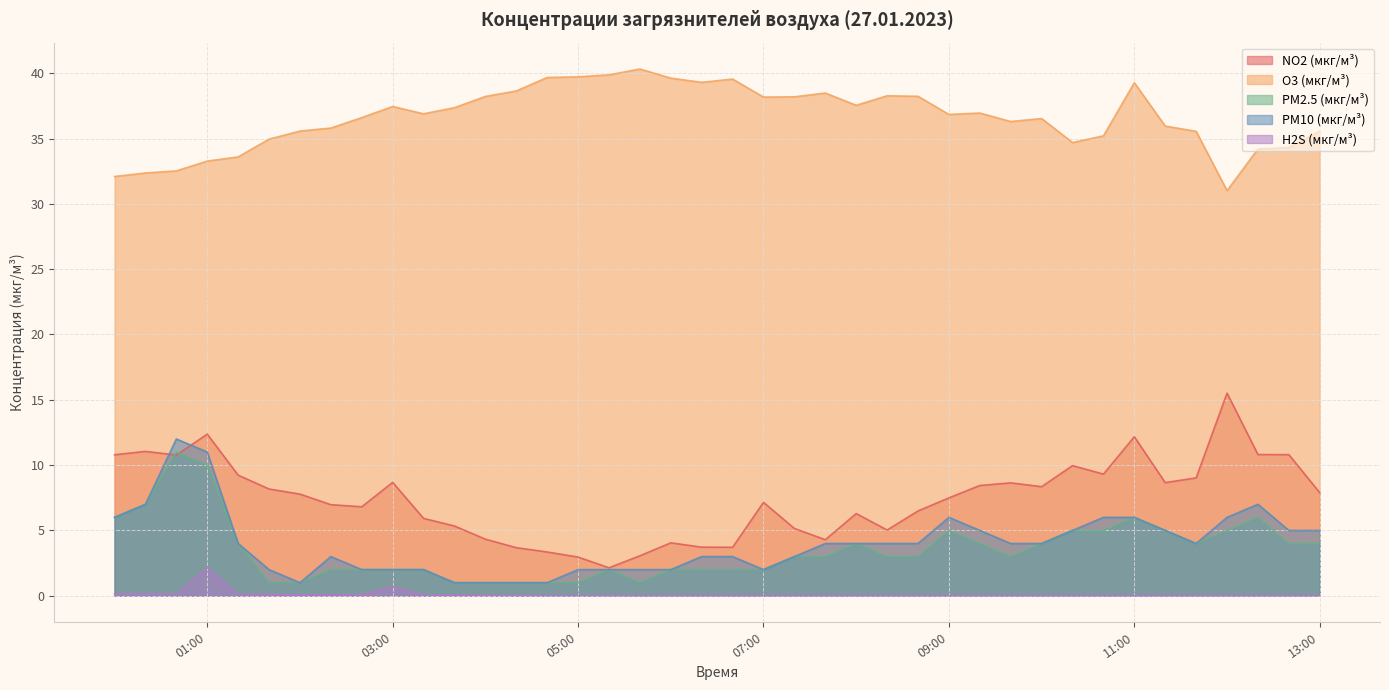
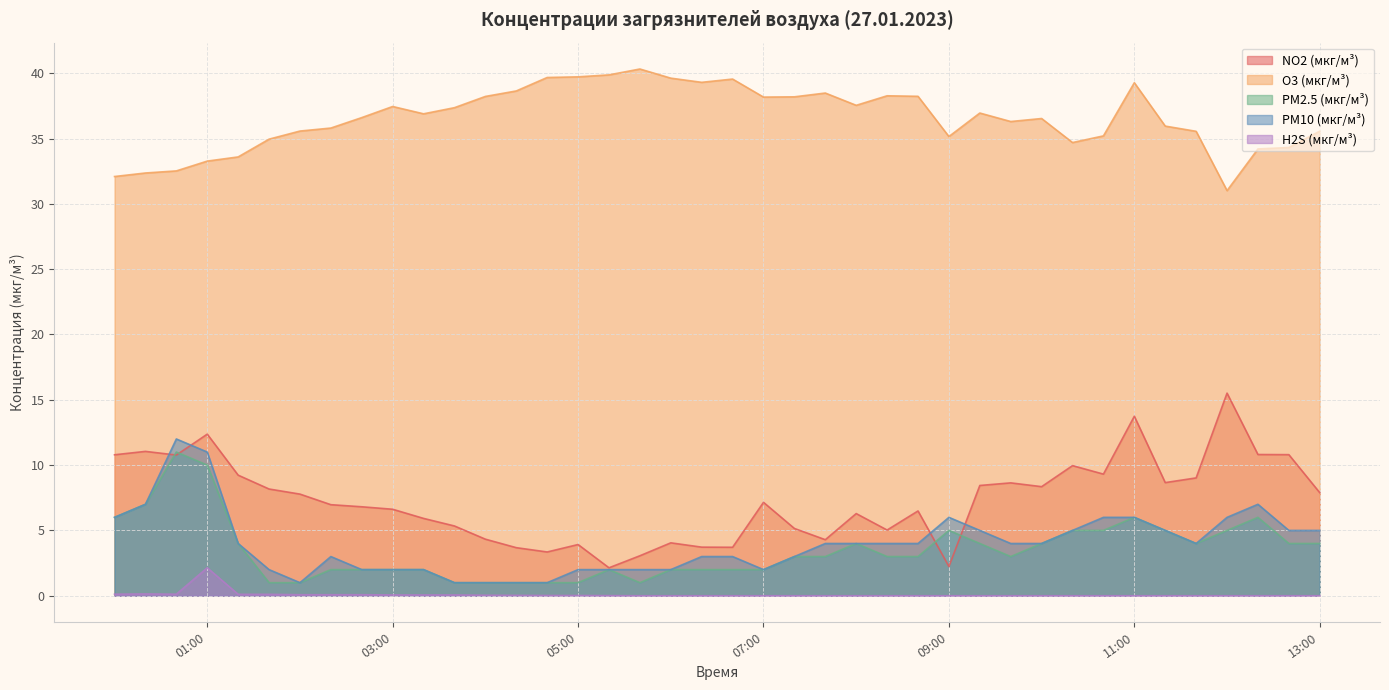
NO2 (мкг/м³), 03:00: 8.7 -> 6.6
H2S (мкг/м³), 03:00: 0.7 -> 0.1
NO2 (мкг/м³), 05:00: 3.0 -> 3.9
NO2 (мкг/м³), 09:00: 7.5 -> 2.2
O3 (мкг/м³), 09:00: 36.8 -> 35.2
NO2 (мкг/м³), 11:00: 12.2 -> 13.7
